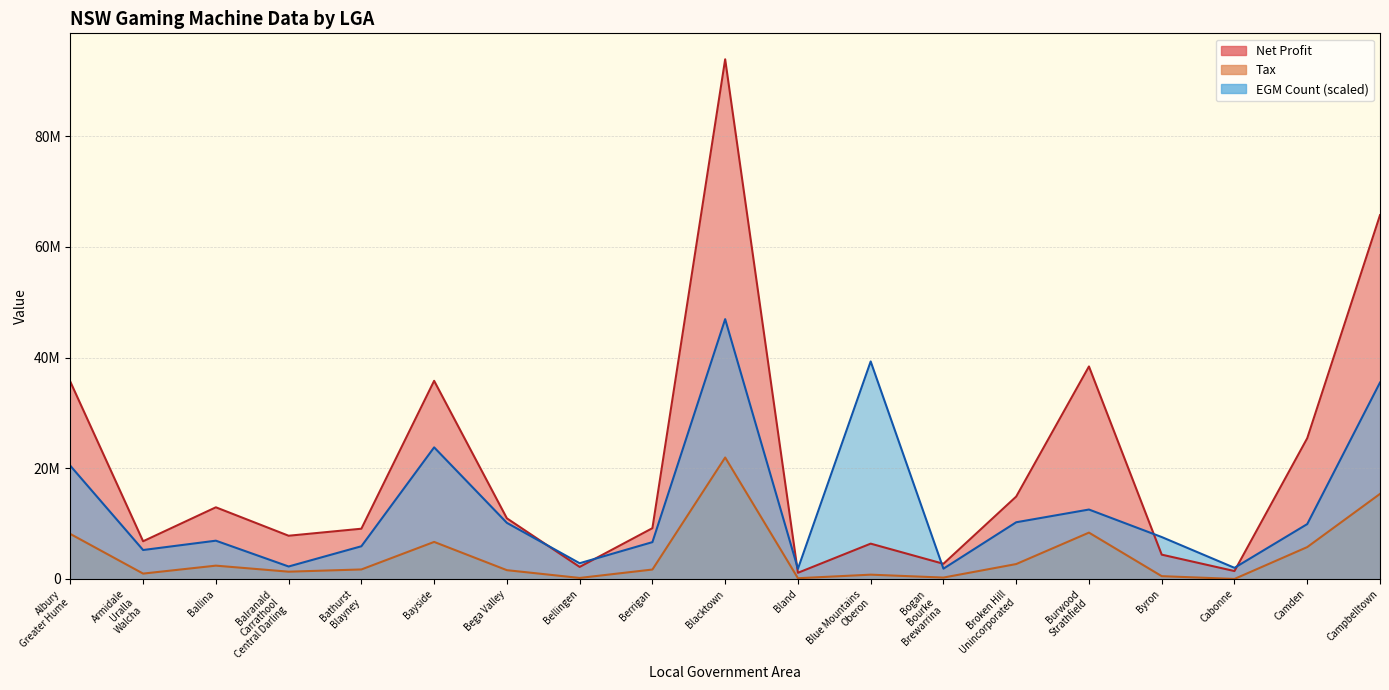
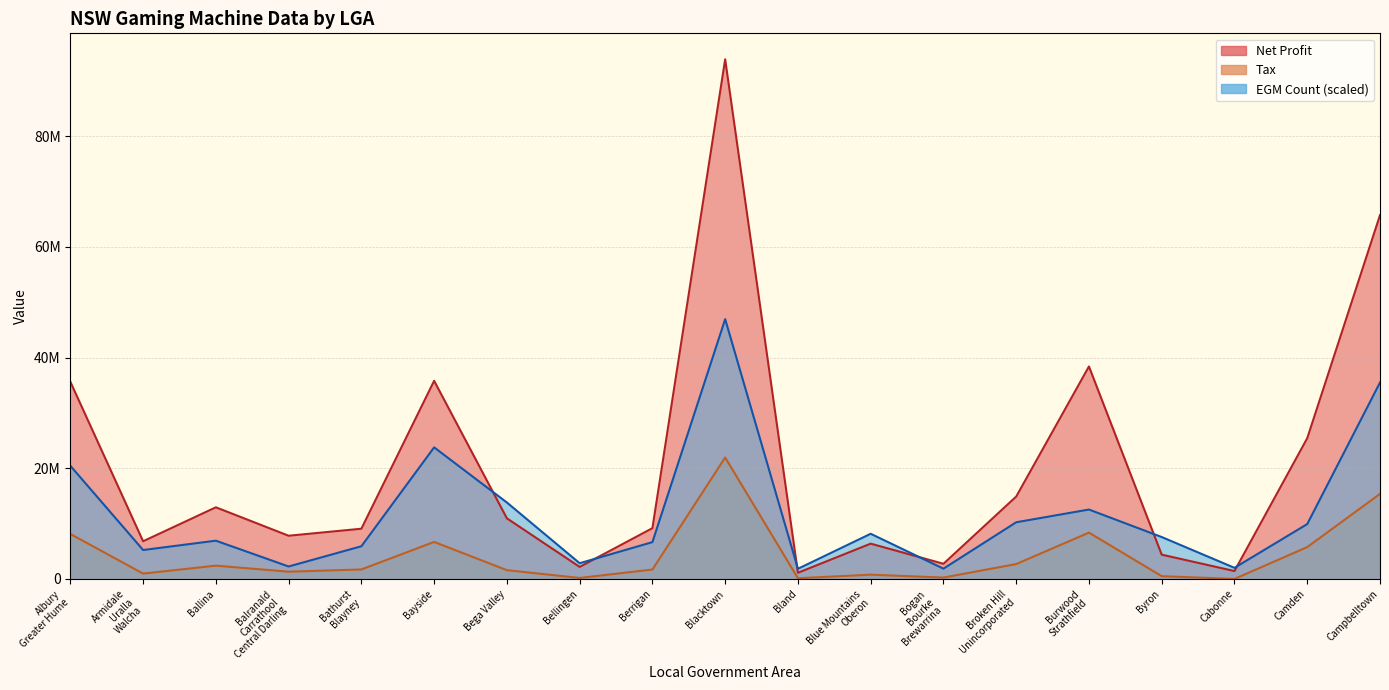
EGM Count (scaled), Bega Valley: 10000000 -> 14000000
EGM Count (scaled), Blue Mountains Oberon: 39000000 -> 8000000
